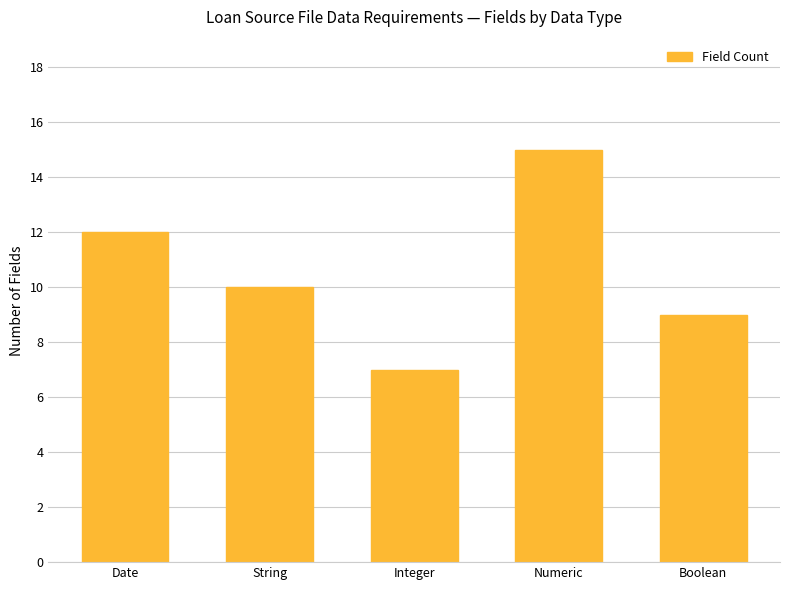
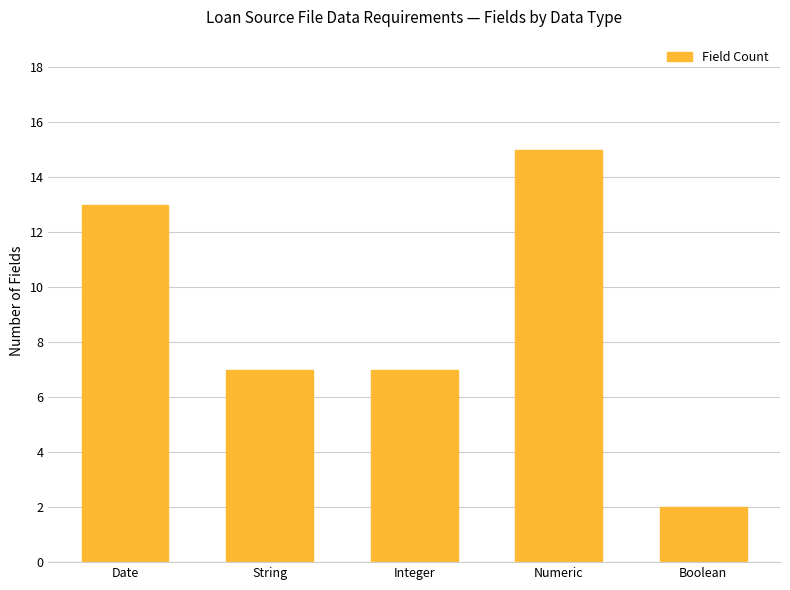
Date: 12 -> 13
String: 10 -> 7
Boolean: 9 -> 2
